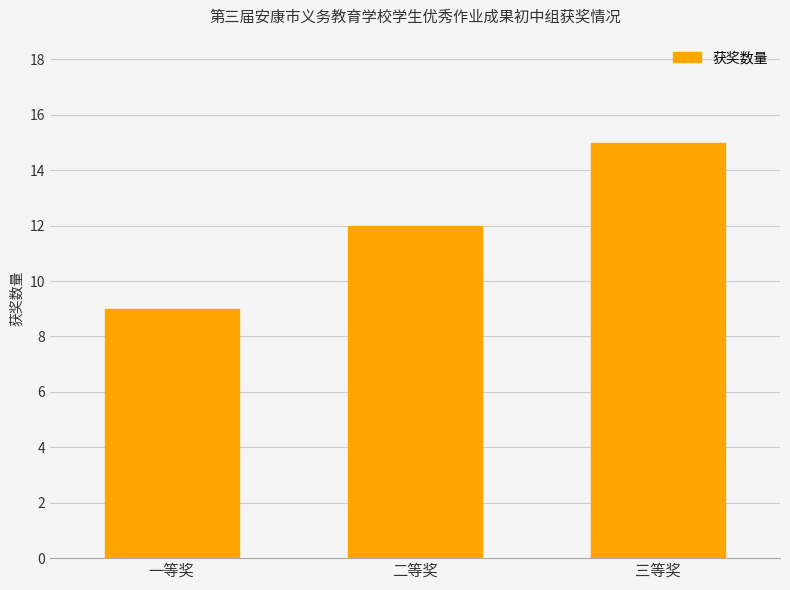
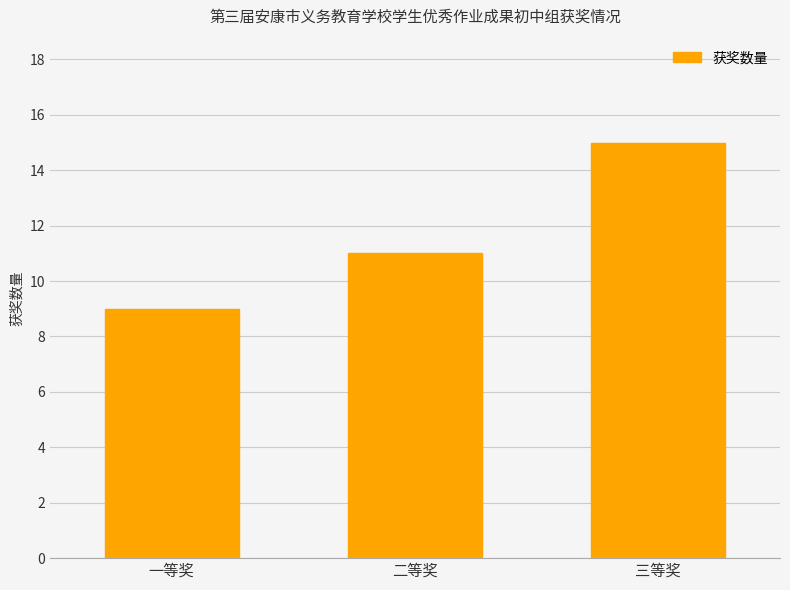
二等奖: 12 -> 11
